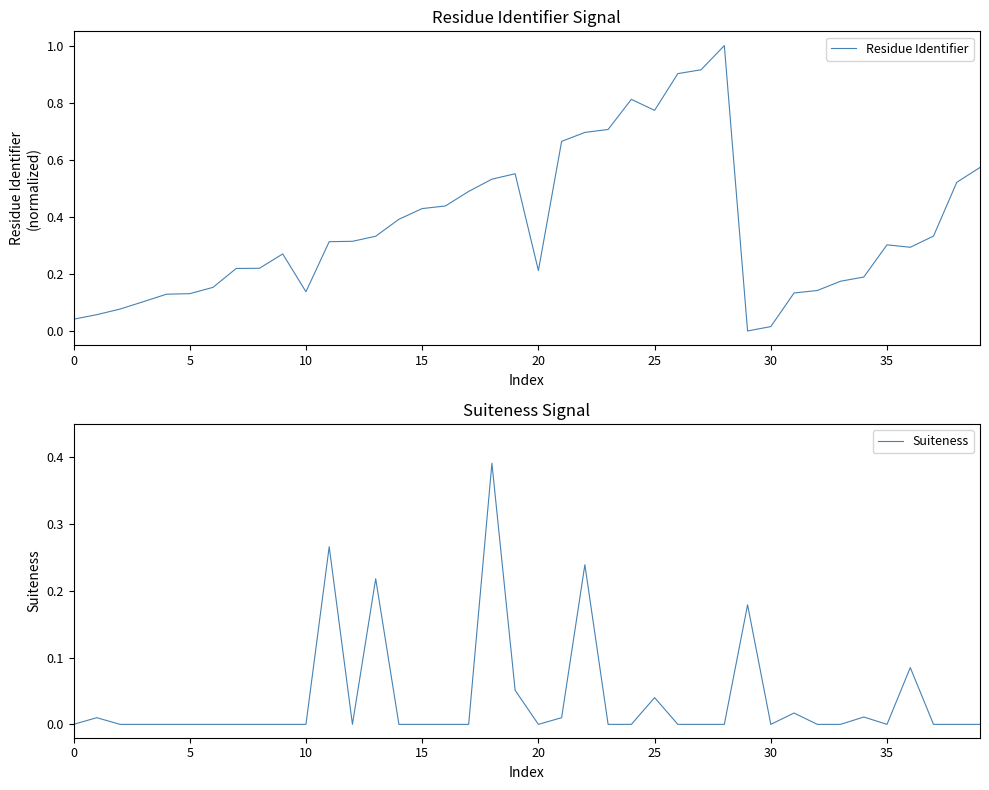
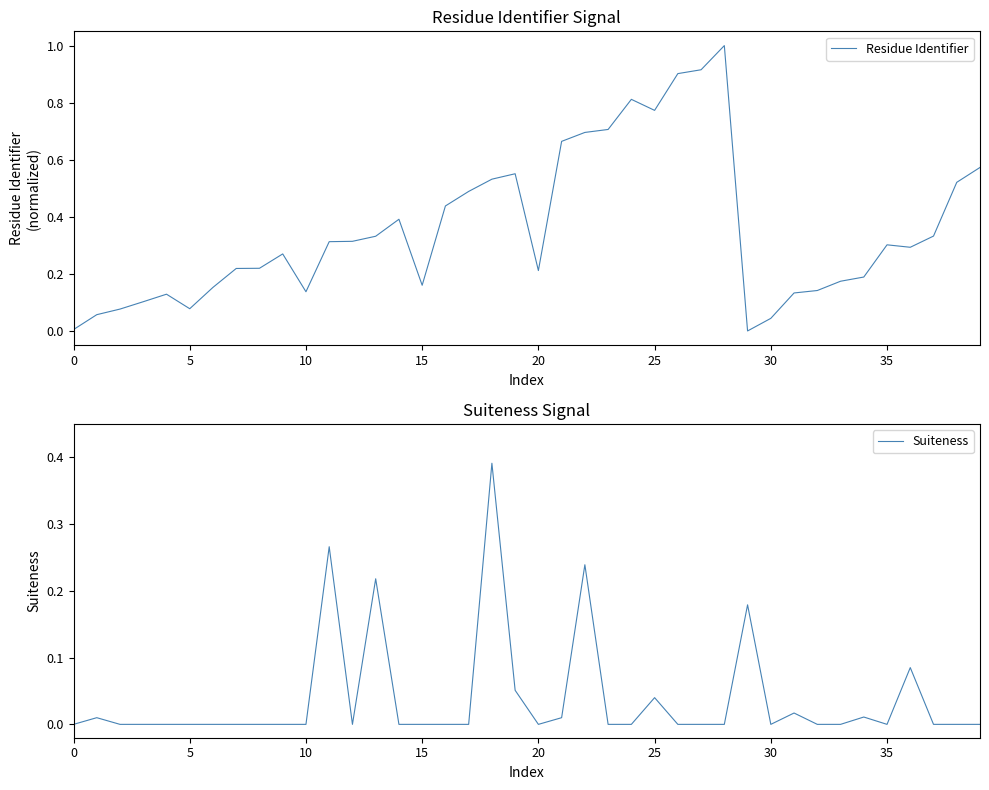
Residue Identifier Signal, 0: 0.04 -> 0.00
Residue Identifier Signal, 5: 0.13 -> 0.08
Residue Identifier Signal, 15: 0.43 -> 0.16
Residue Identifier Signal, 30: 0.02 -> 0.04
